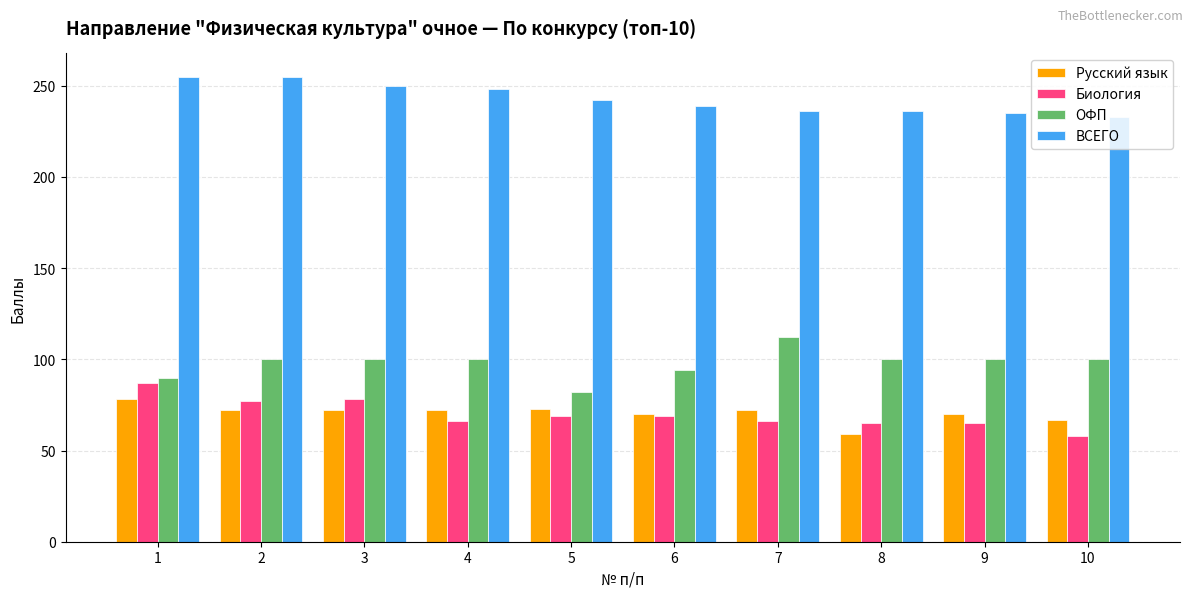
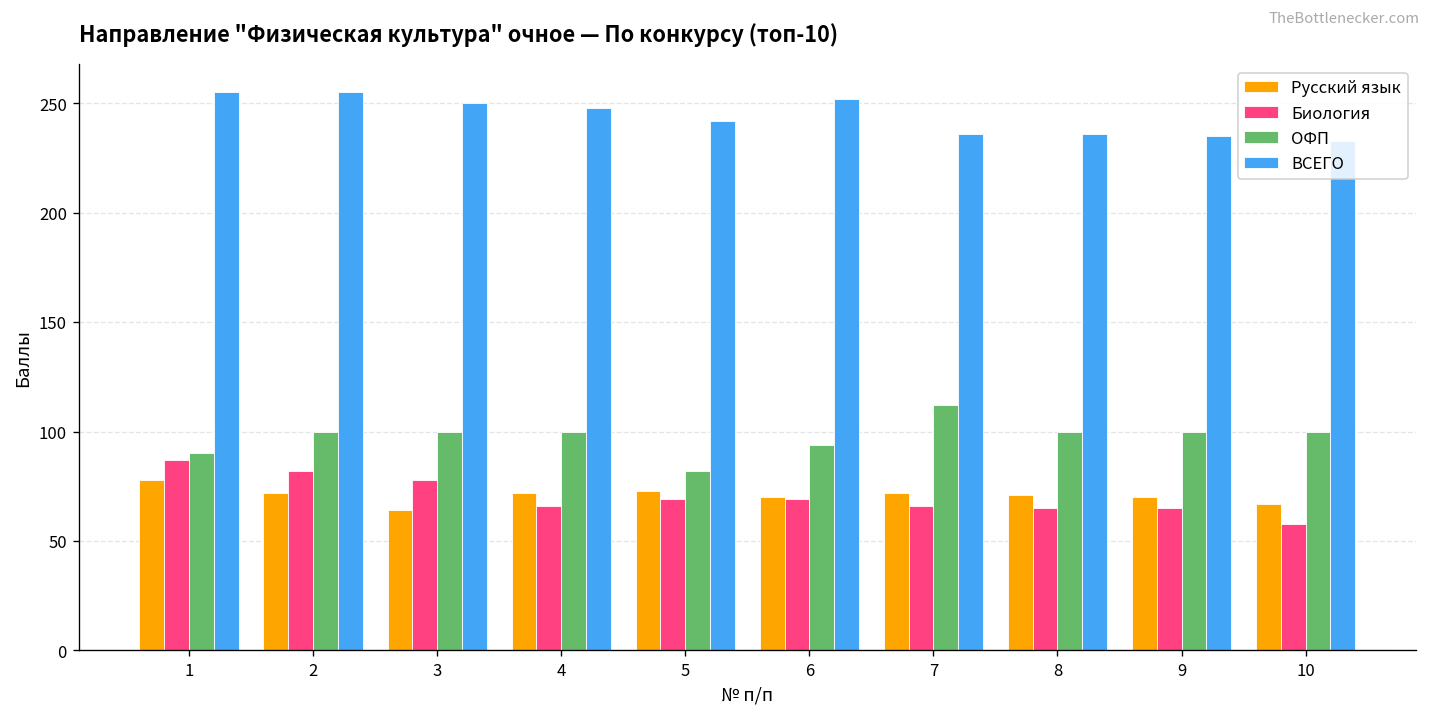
Биология, 2: 77 -> 82
Русский язык, 3: 72 -> 64
ВСЕГО, 6: 239 -> 252
Русский язык, 8: 59 -> 71
